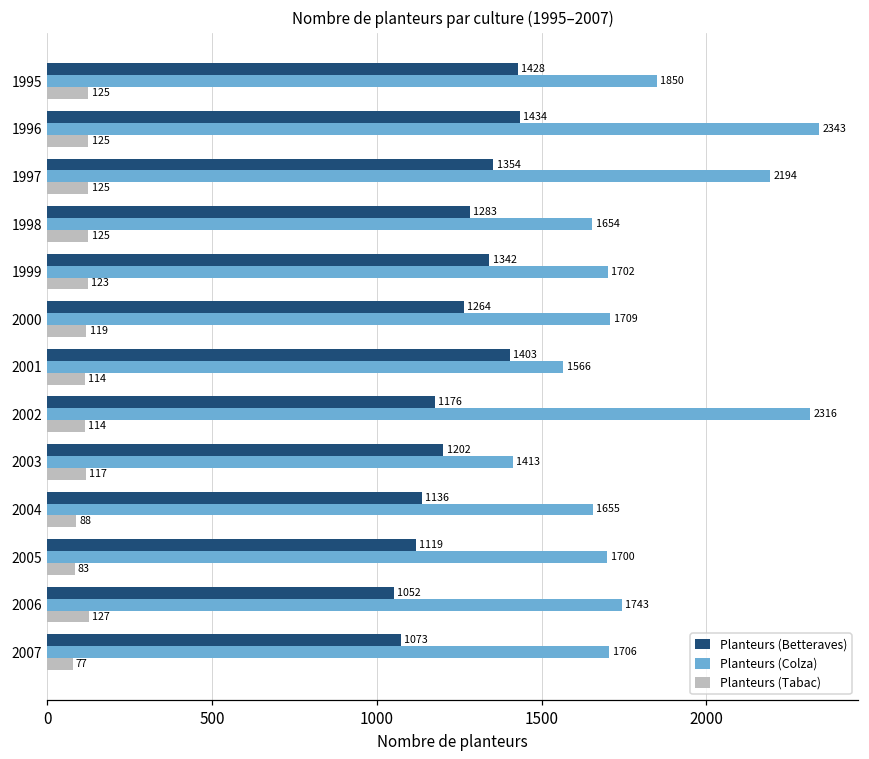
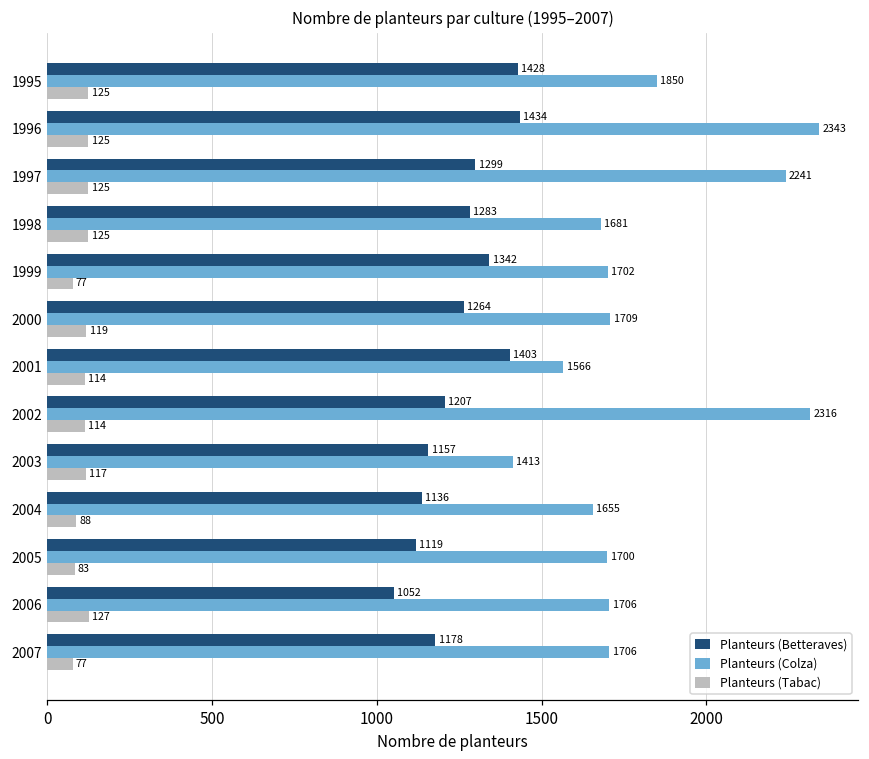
Planteurs (Betteraves), 1997: 1354 -> 1299
Planteurs (Colza), 1997: 2194 -> 2241
Planteurs (Colza), 1998: 1654 -> 1681
Planteurs (Tabac), 1999: 123 -> 77
Planteurs (Betteraves), 2002: 1176 -> 1207
Planteurs (Betteraves), 2003: 1202 -> 1157
Planteurs (Colza), 2006: 1743 -> 1706
Planteurs (Betteraves), 2007: 1073 -> 1178
